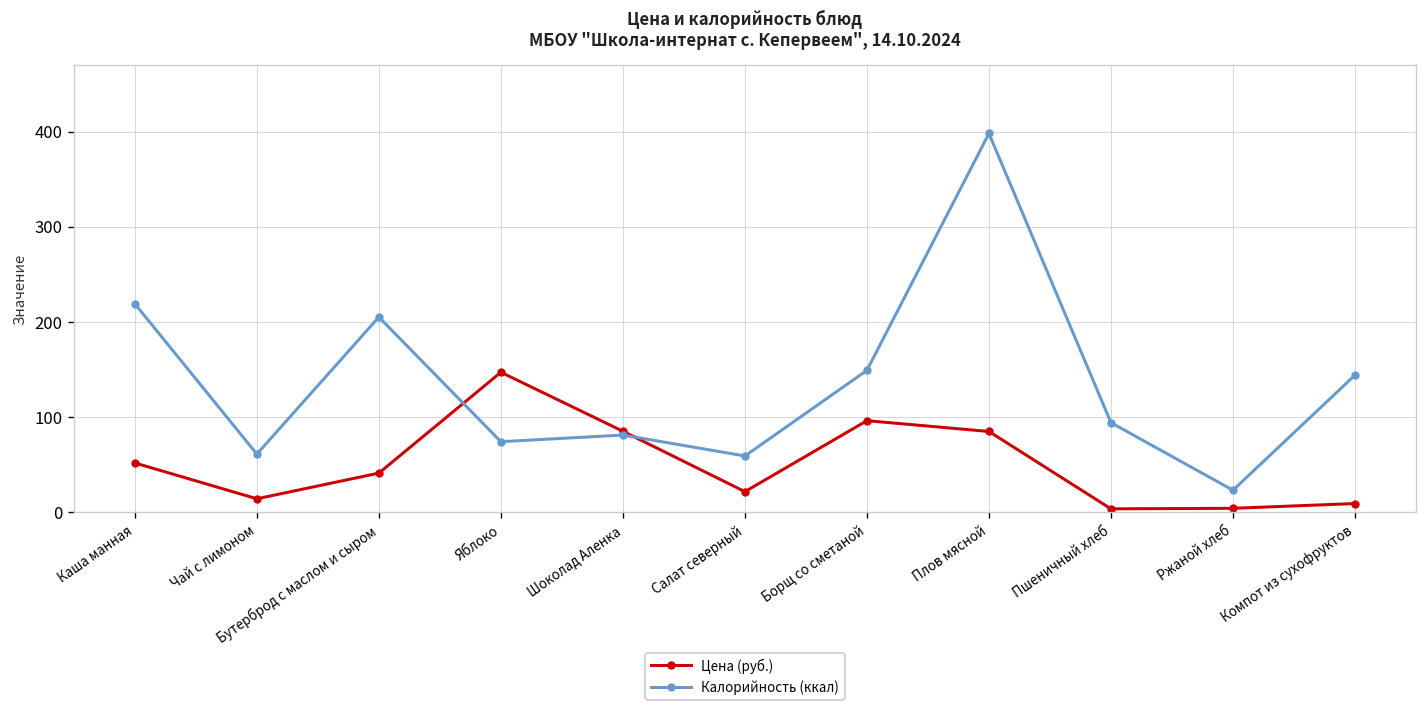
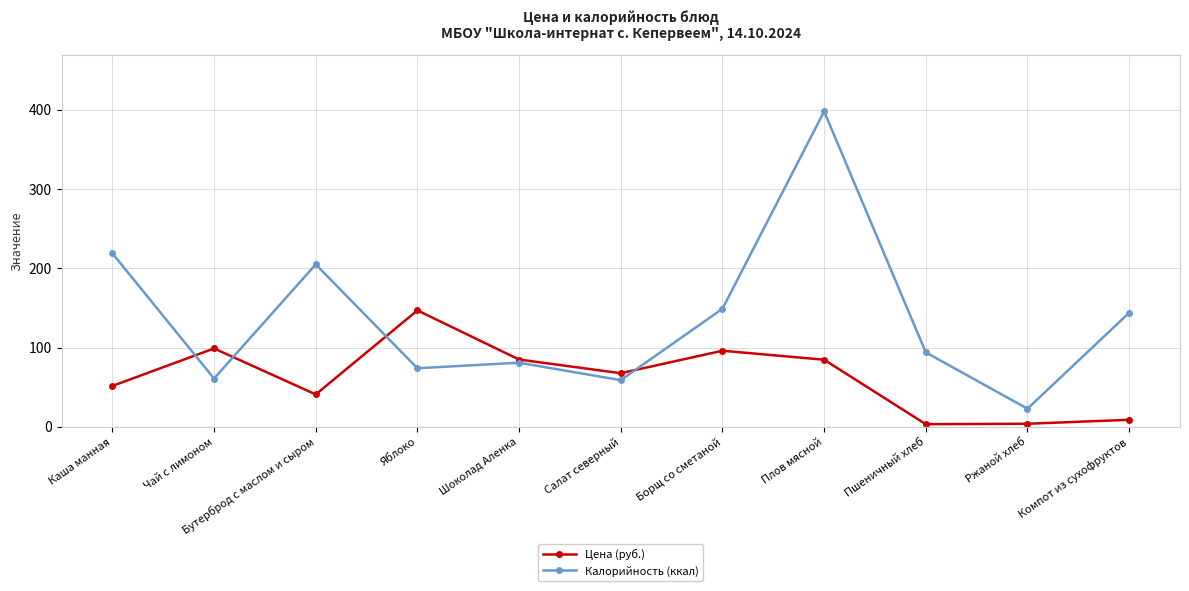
Цена (руб.), Чай с лимоном: 10 -> 100
Цена (руб.), Салат северный: 20 -> 70
